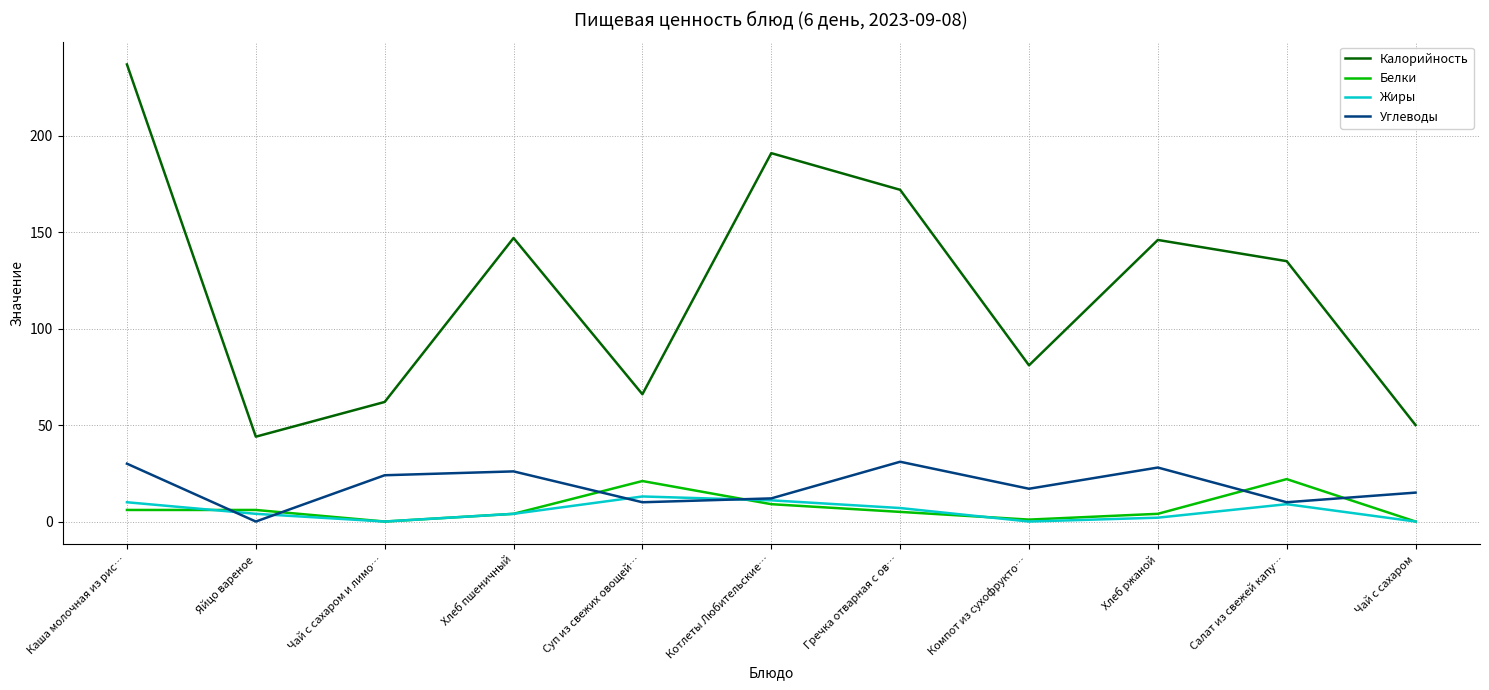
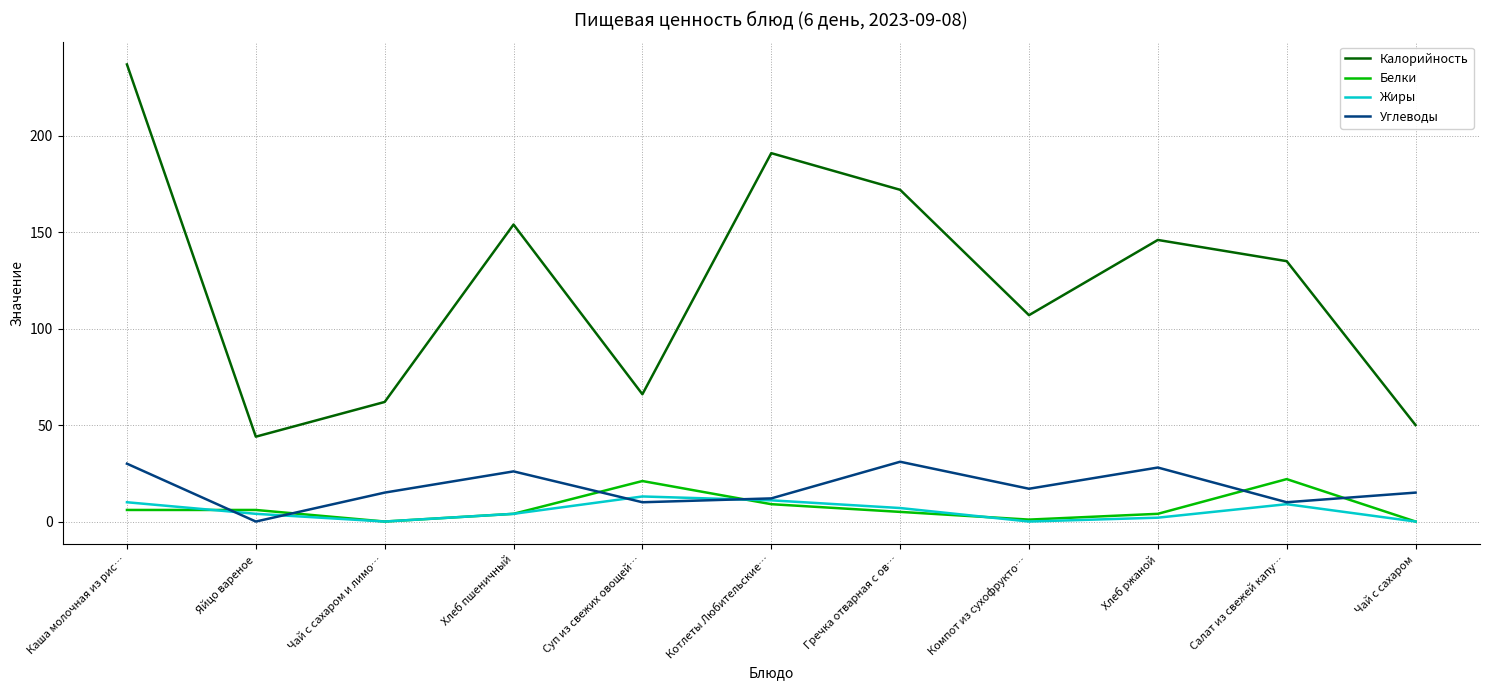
Углеводы, Чай с сахаром и лимо…: 24 -> 15
Калорийность, Хлеб пшеничный: 147 -> 154
Калорийность, Компот из сухофрукто…: 81 -> 107
